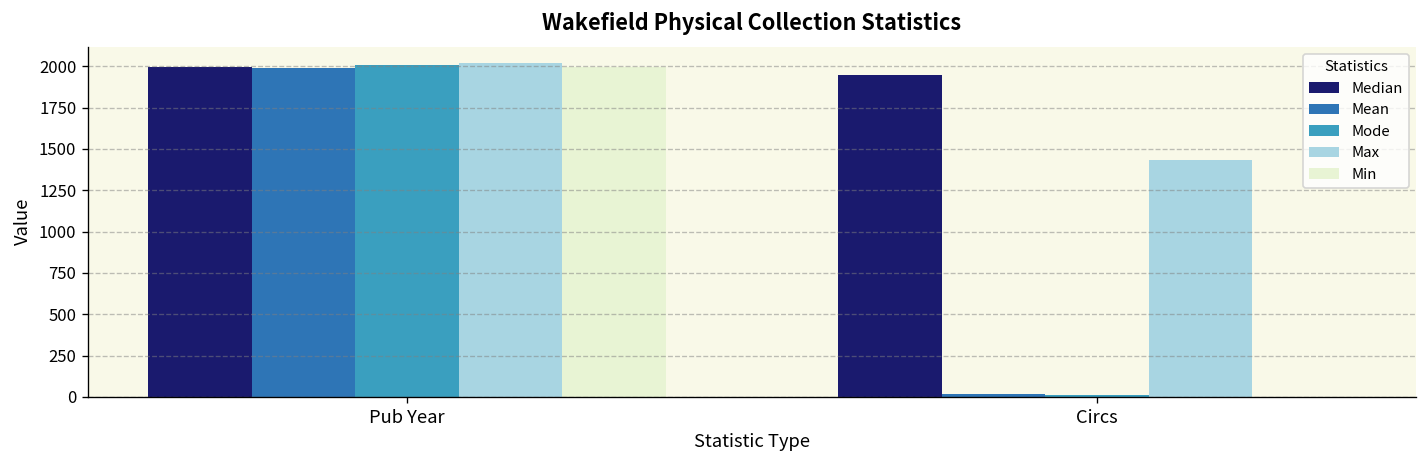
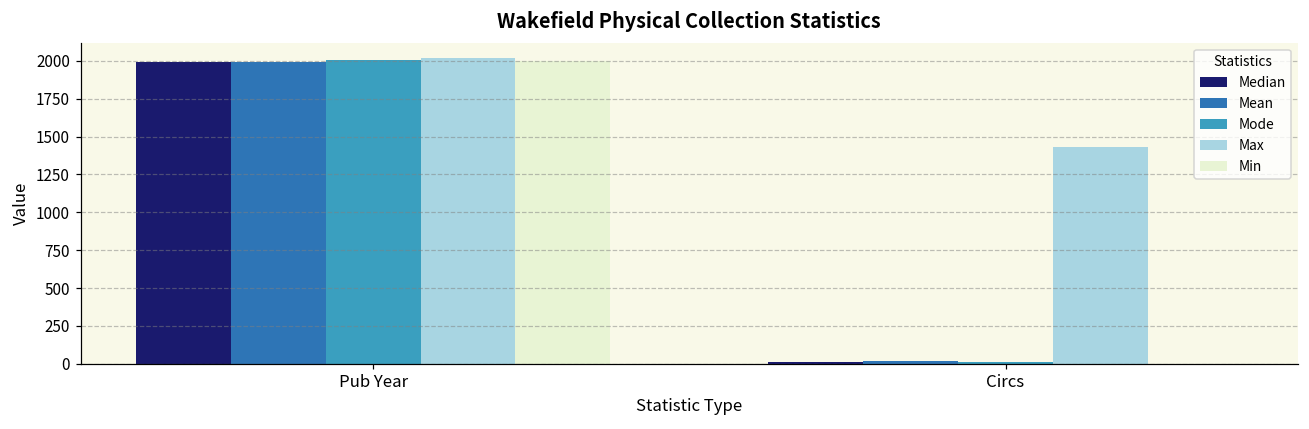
Median, Circs: 1950 -> 10
